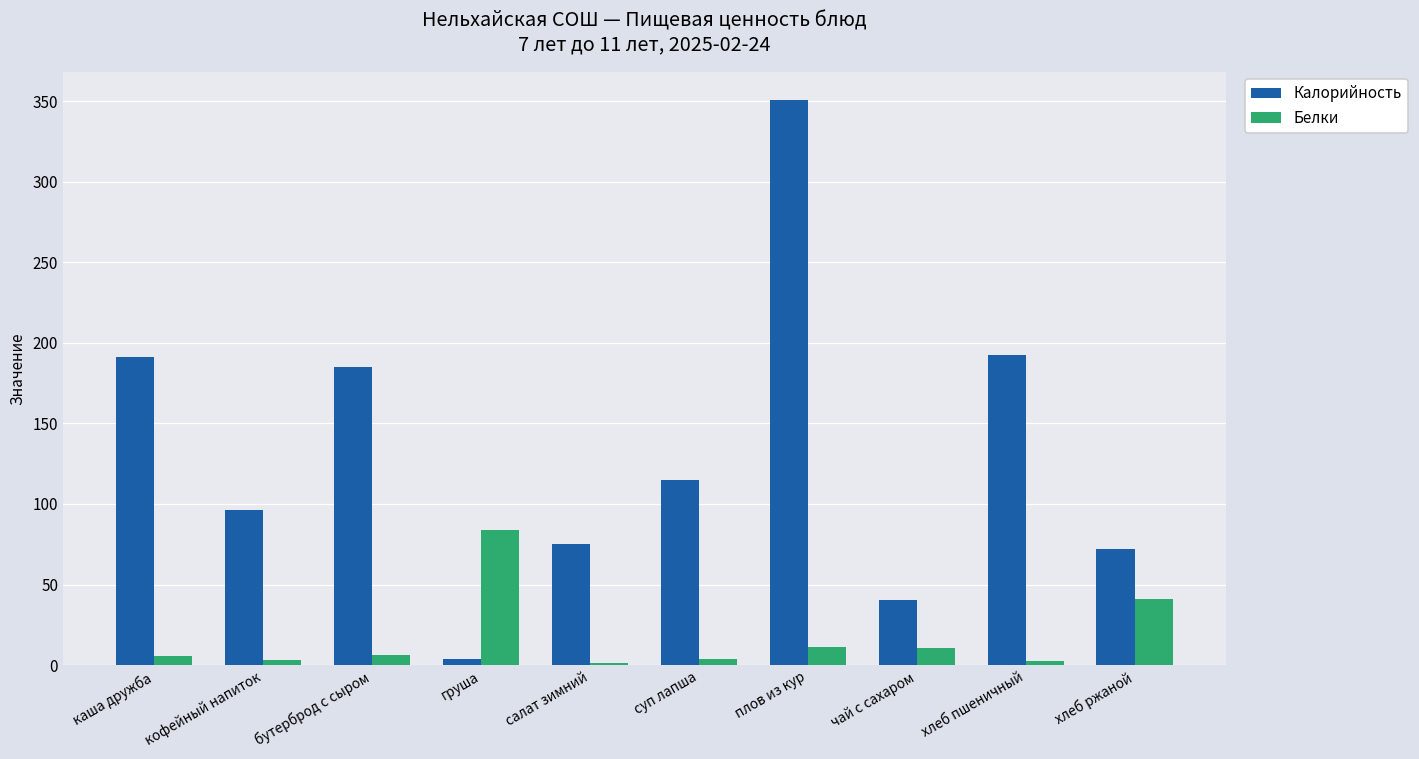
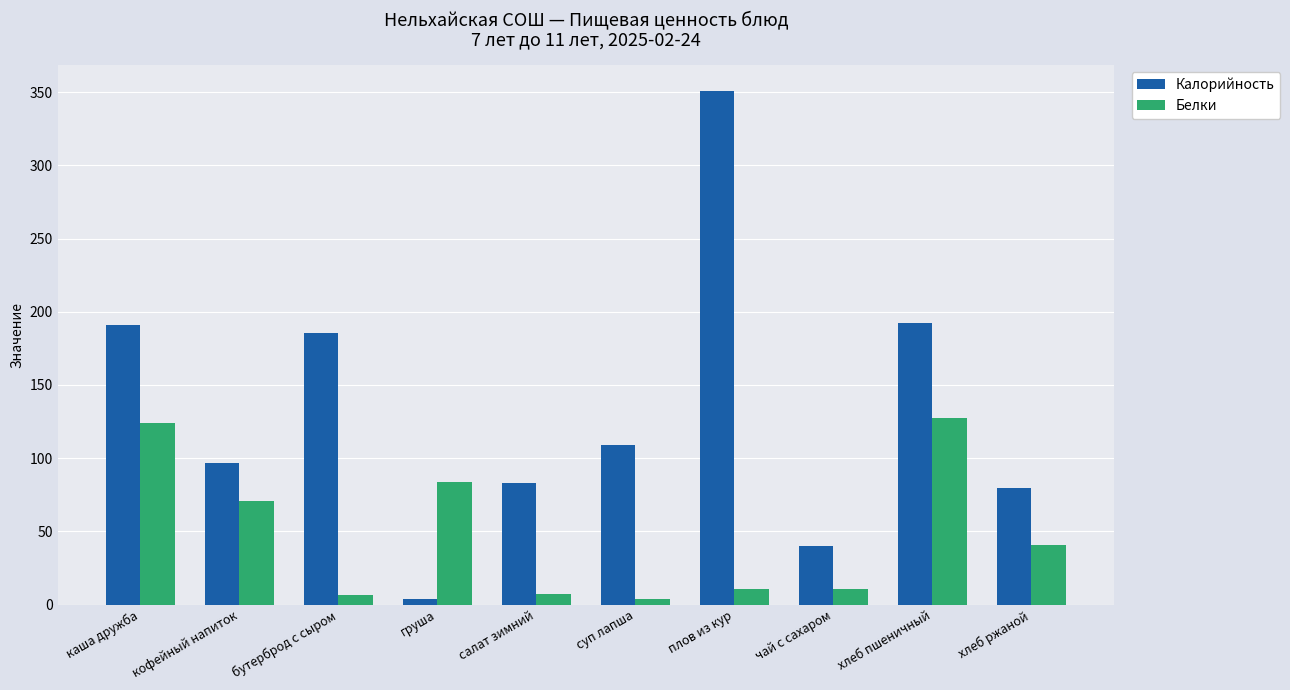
Белки, каша дружба: 6 -> 124
Белки, кофейный напиток: 3 -> 71
Калорийность, салат зимний: 75 -> 83
Белки, салат зимний: 2 -> 7
Калорийность, суп лапша: 115 -> 109
Белки, хлеб пшеничный: 2 -> 127
Калорийность, хлеб ржаной: 72 -> 80
